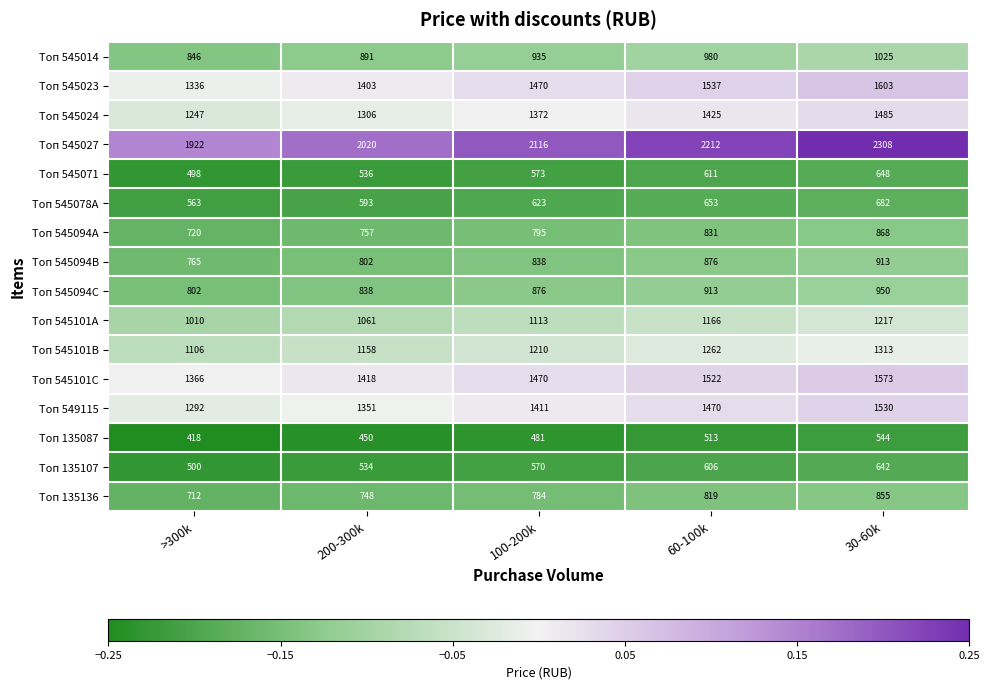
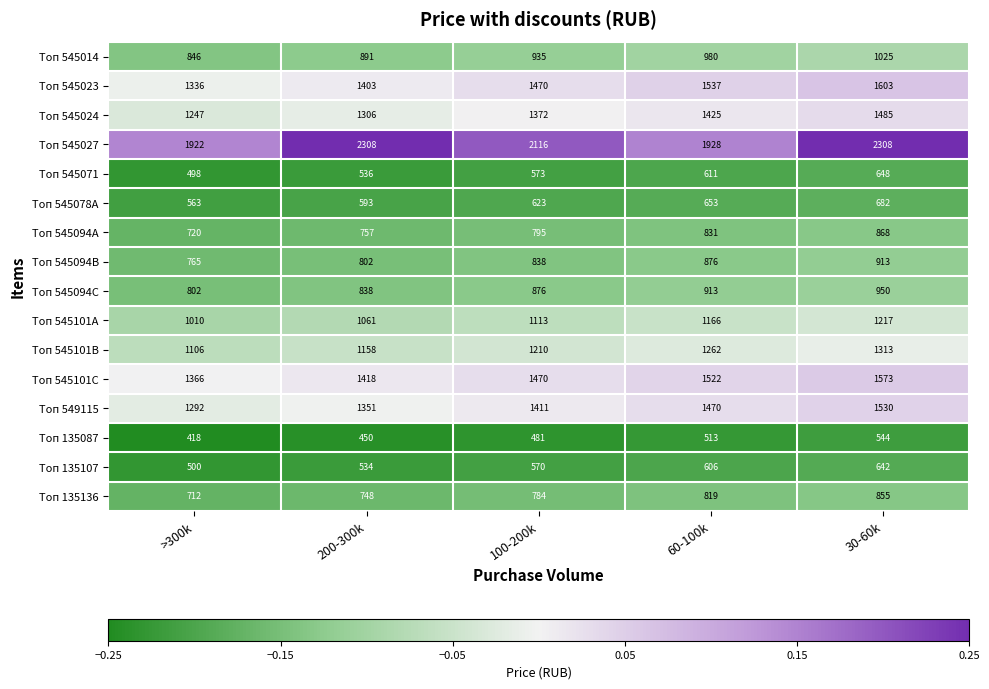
Топ 545027, 200-300k: 2020 -> 2308
Топ 545027, 60-100k: 2212 -> 1928
